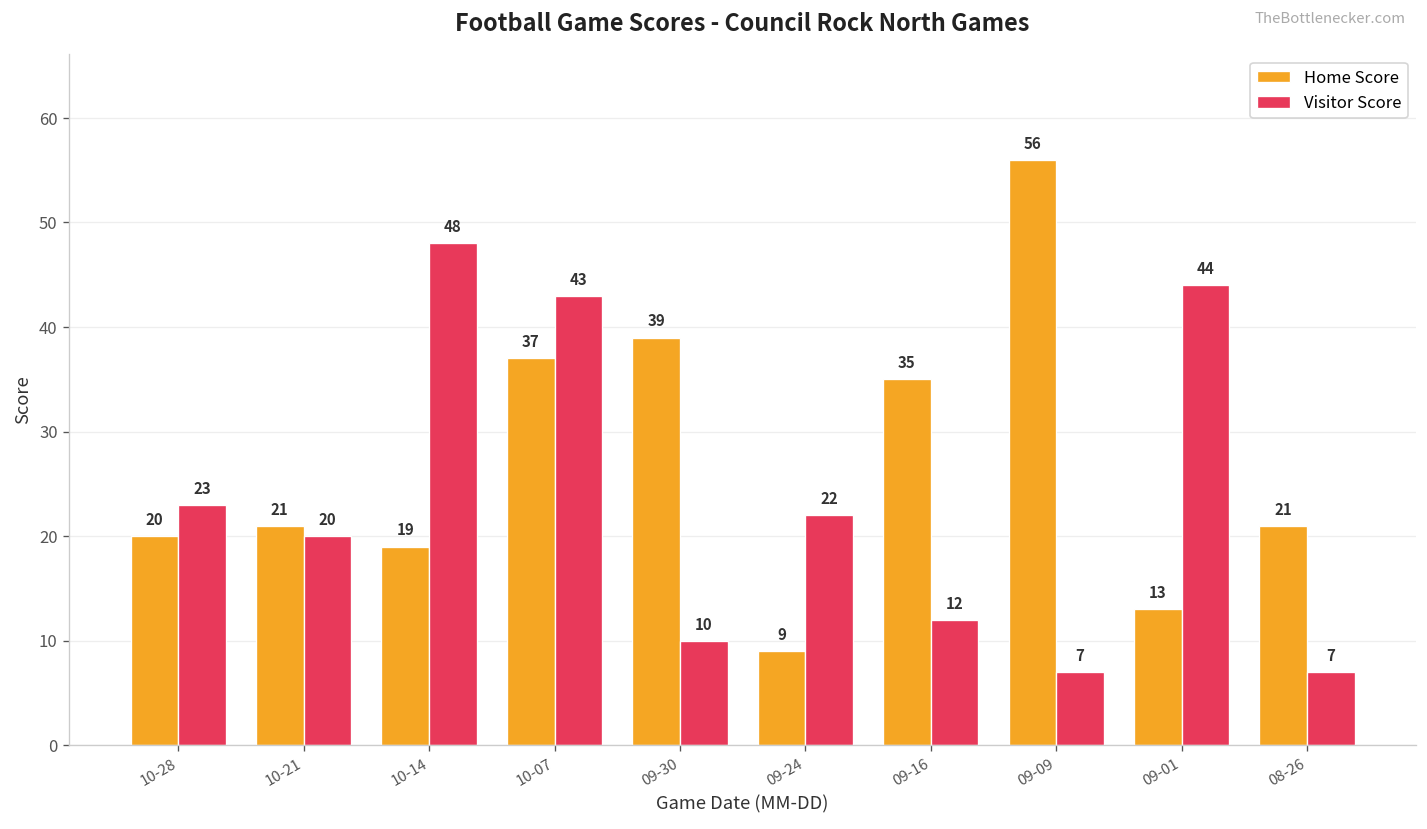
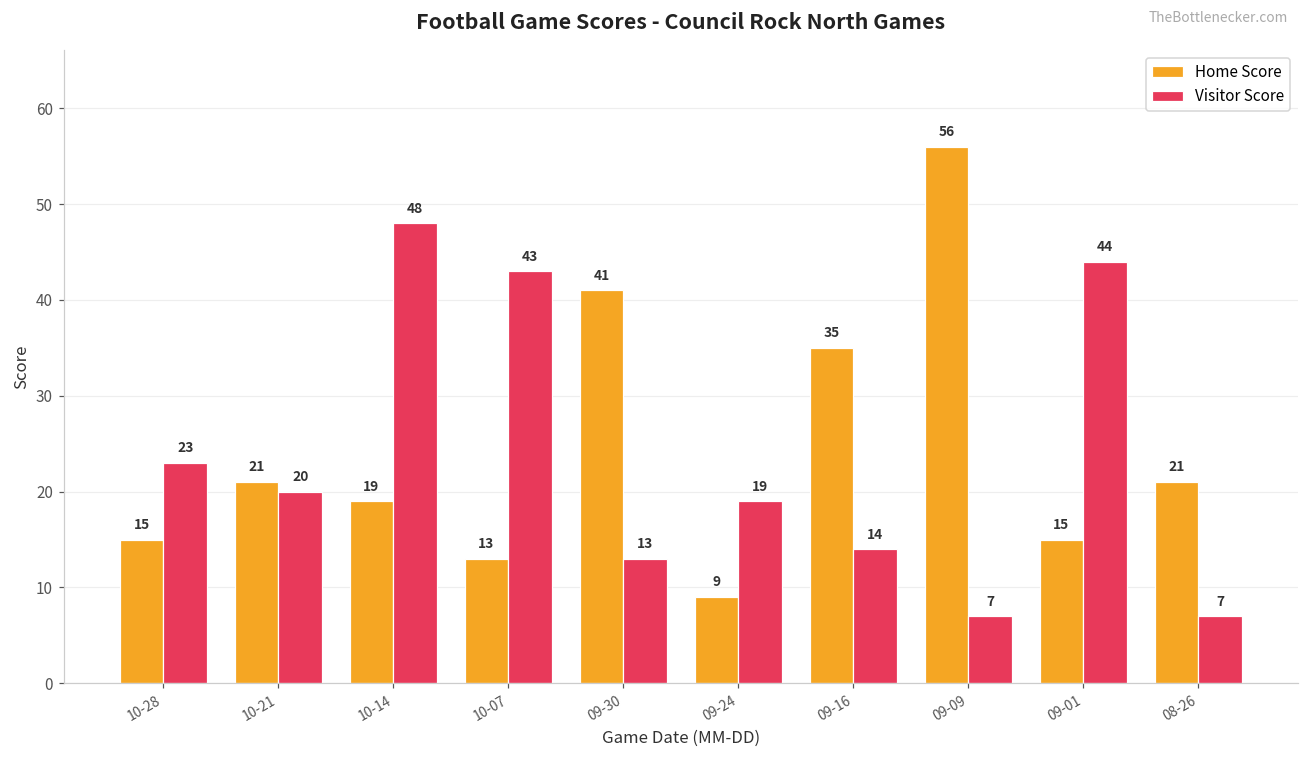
Home Score, 10-28: 20 -> 15
Home Score, 10-07: 37 -> 13
Home Score, 09-30: 39 -> 41
Visitor Score, 09-30: 10 -> 13
Visitor Score, 09-24: 22 -> 19
Visitor Score, 09-16: 12 -> 14
Home Score, 09-01: 13 -> 15
